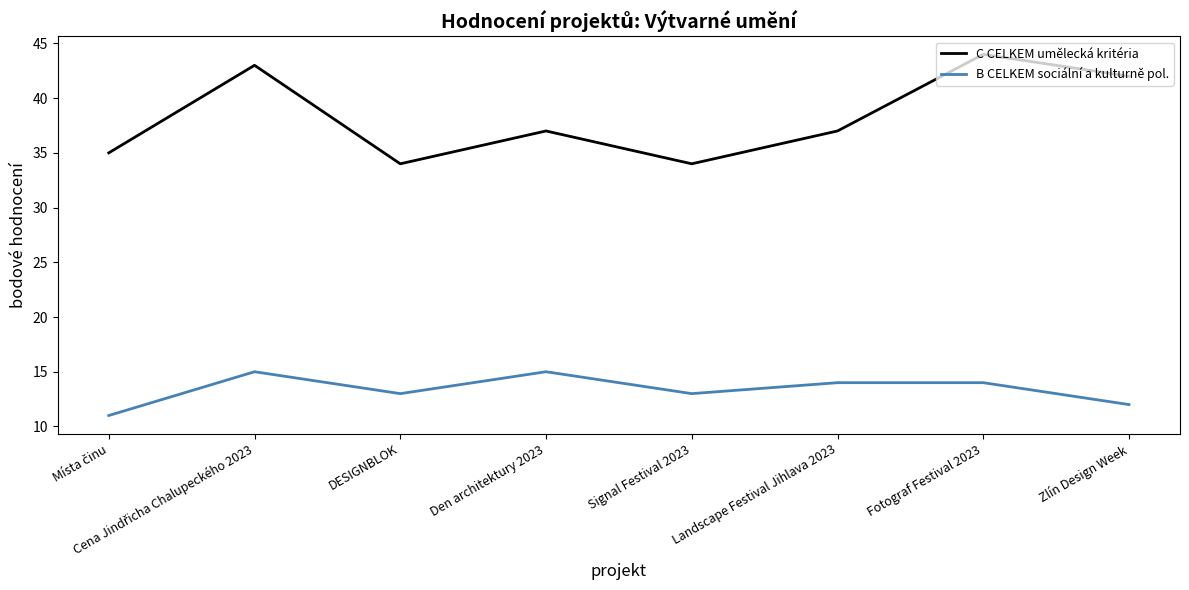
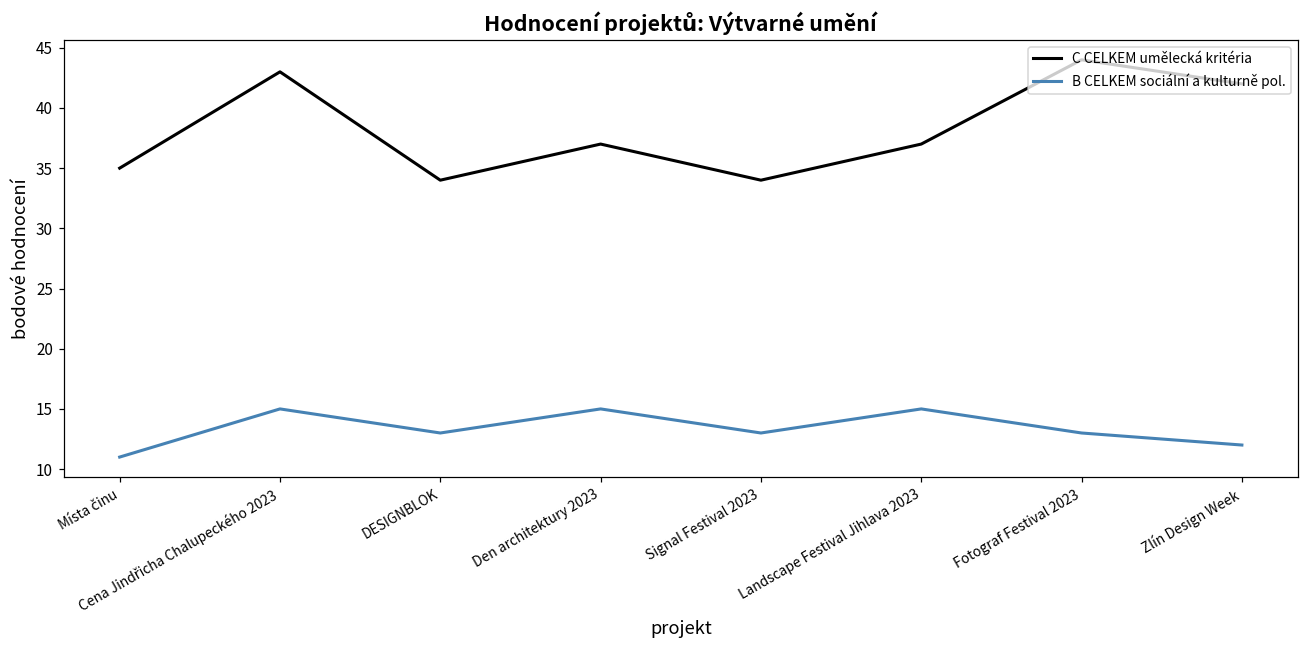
B CELKEM sociální a kulturně pol., Landscape Festival Jihlava 2023: 14 -> 15
B CELKEM sociální a kulturně pol., Fotograf Festival 2023: 14 -> 13
